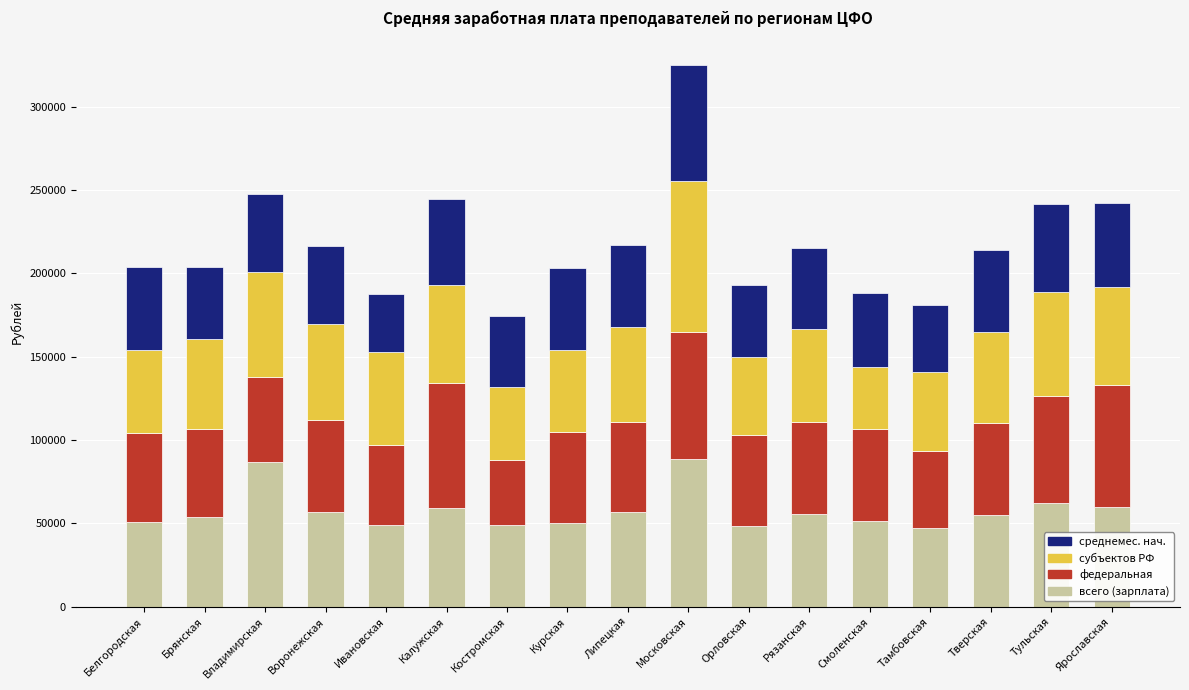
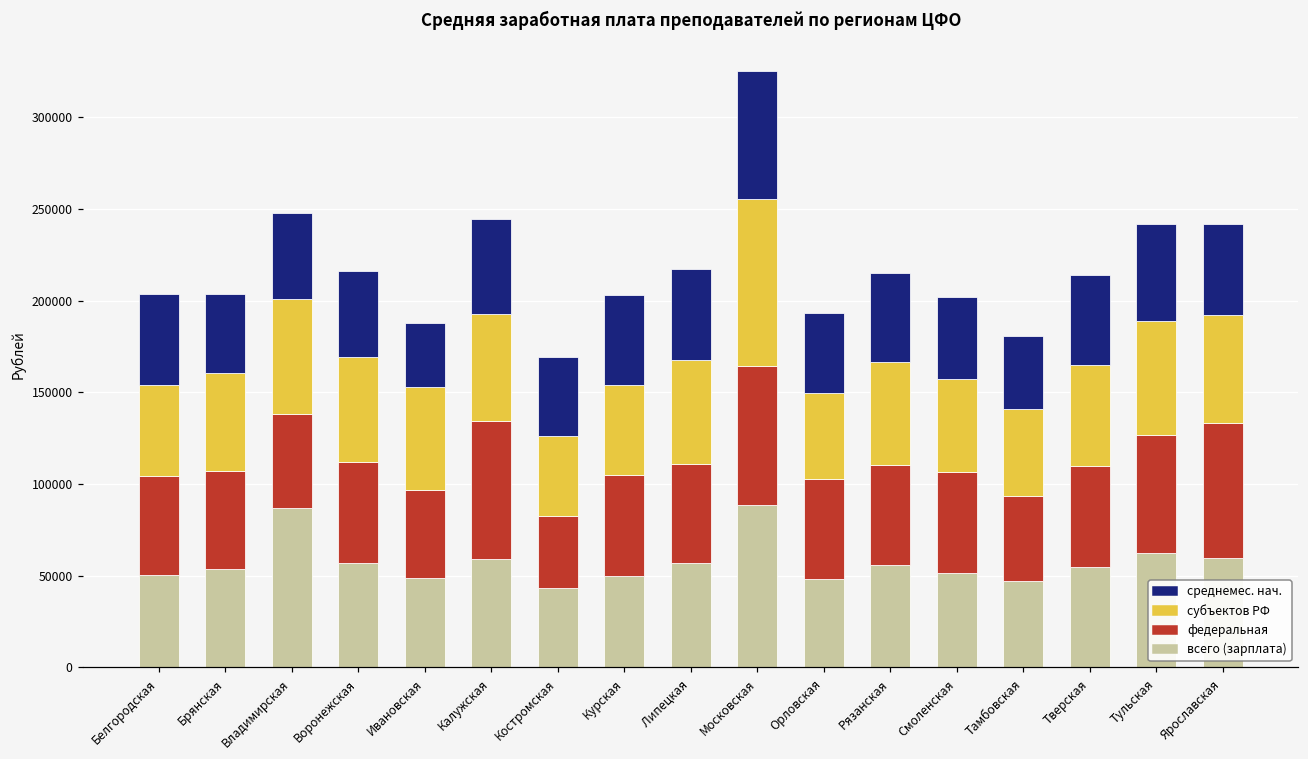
всего (зарплата), Костромская: 49000 -> 43000
субъектов РФ, Смоленская: 38000 -> 51000
